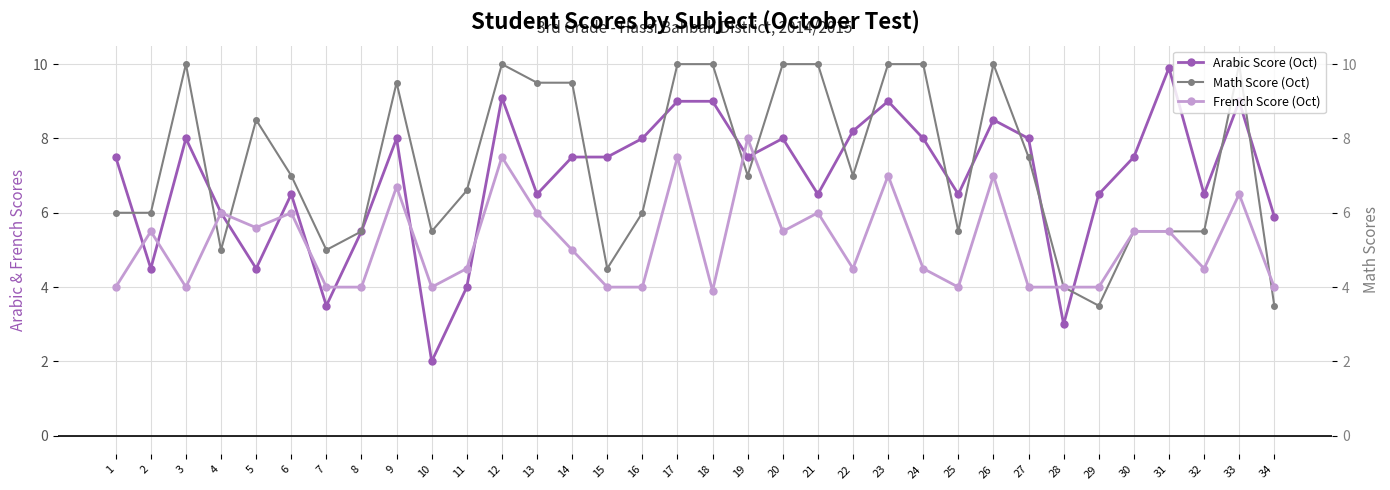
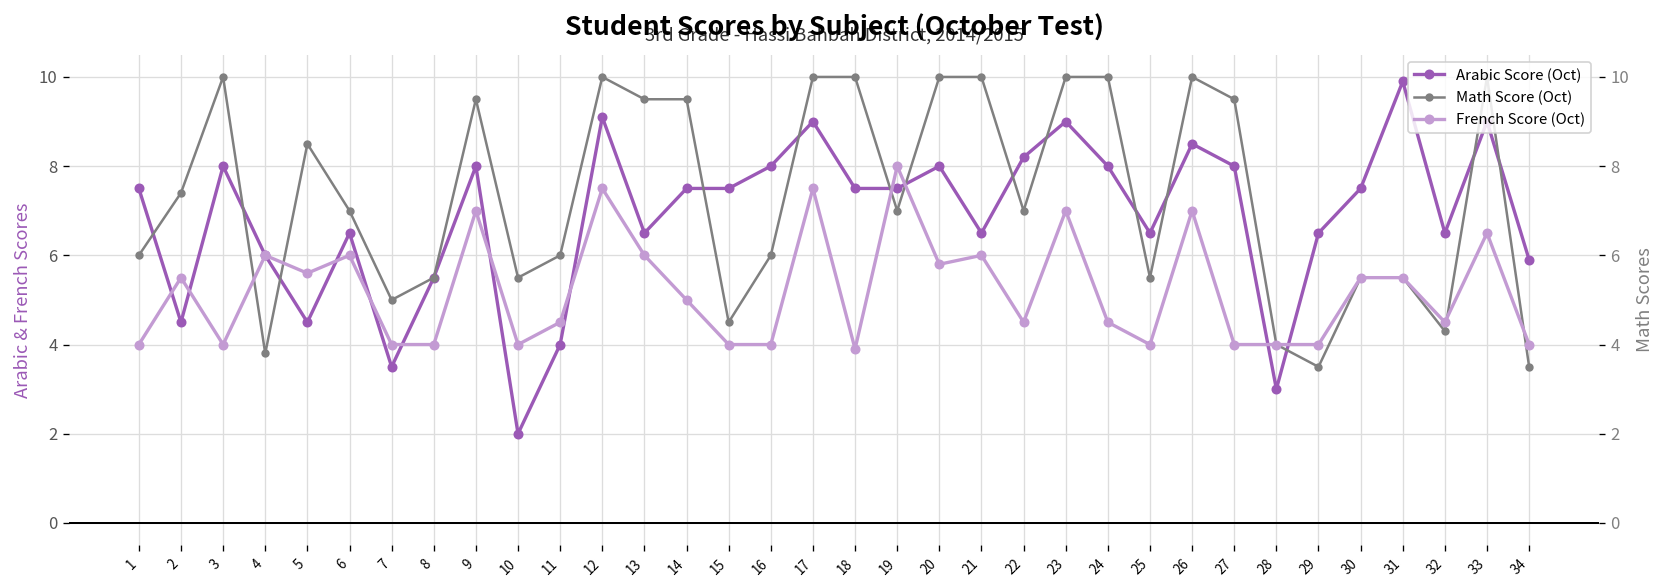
Math Score (Oct), 2: 6.0 -> 7.4
Math Score (Oct), 4: 5.0 -> 3.8
French Score (Oct), 9: 6.7 -> 7.0
Math Score (Oct), 11: 6.6 -> 6.0
Arabic Score (Oct), 18: 9.0 -> 7.5
French Score (Oct), 20: 5.5 -> 5.8
Math Score (Oct), 27: 7.5 -> 9.5
Math Score (Oct), 32: 5.5 -> 4.3
